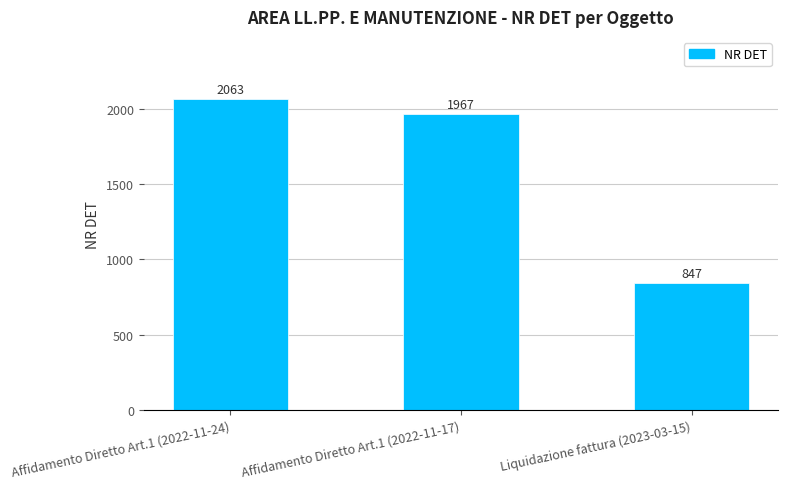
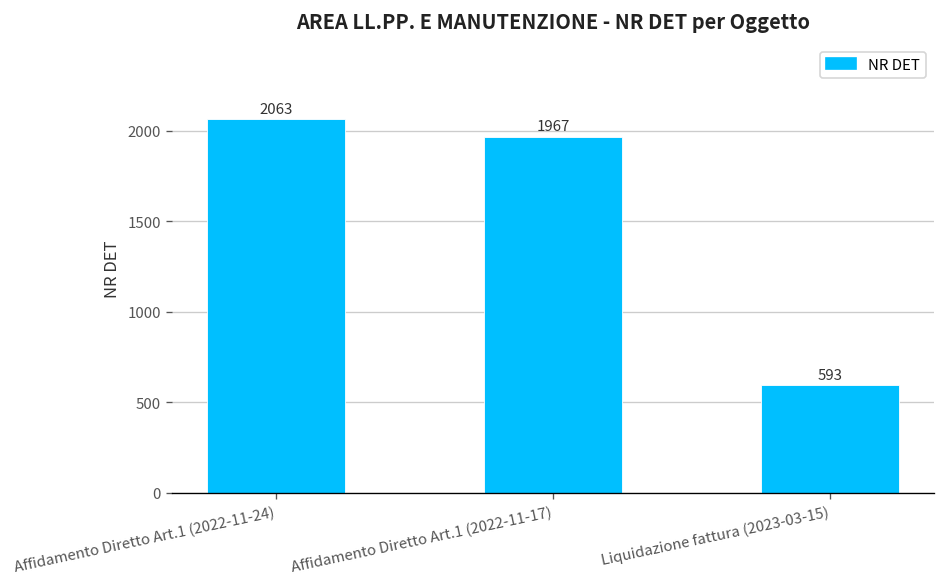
Liquidazione fattura (2023-03-15): 847 -> 593
